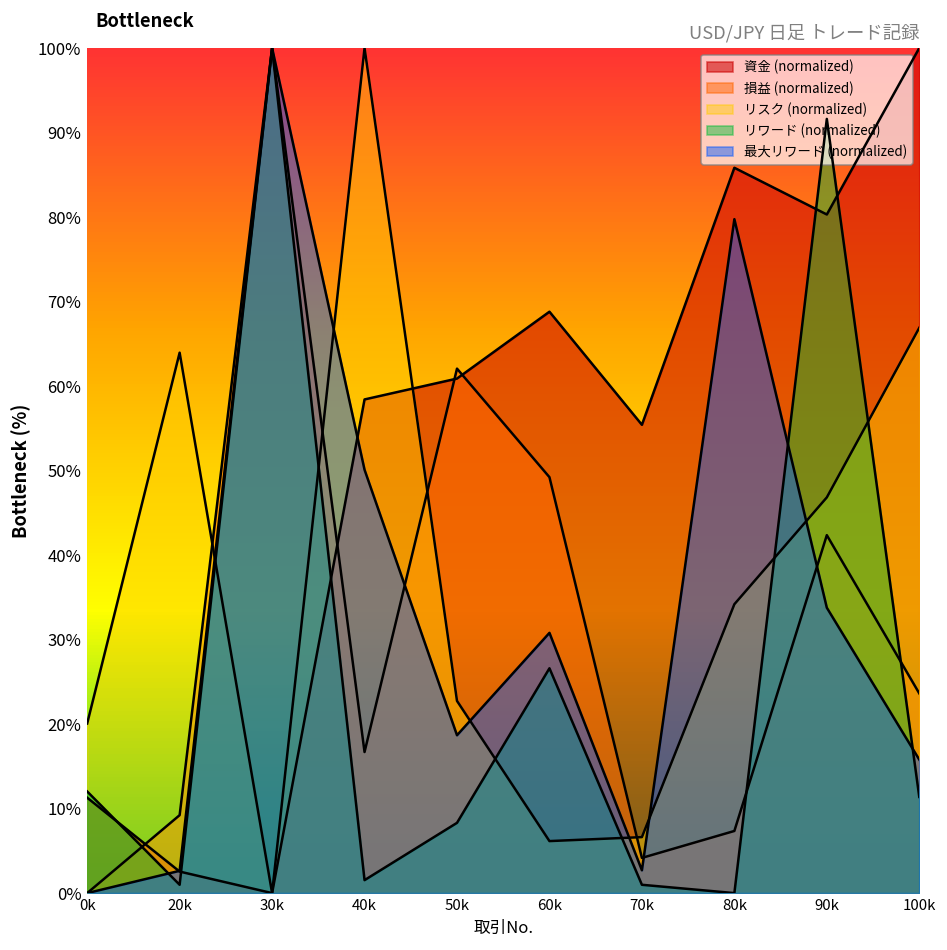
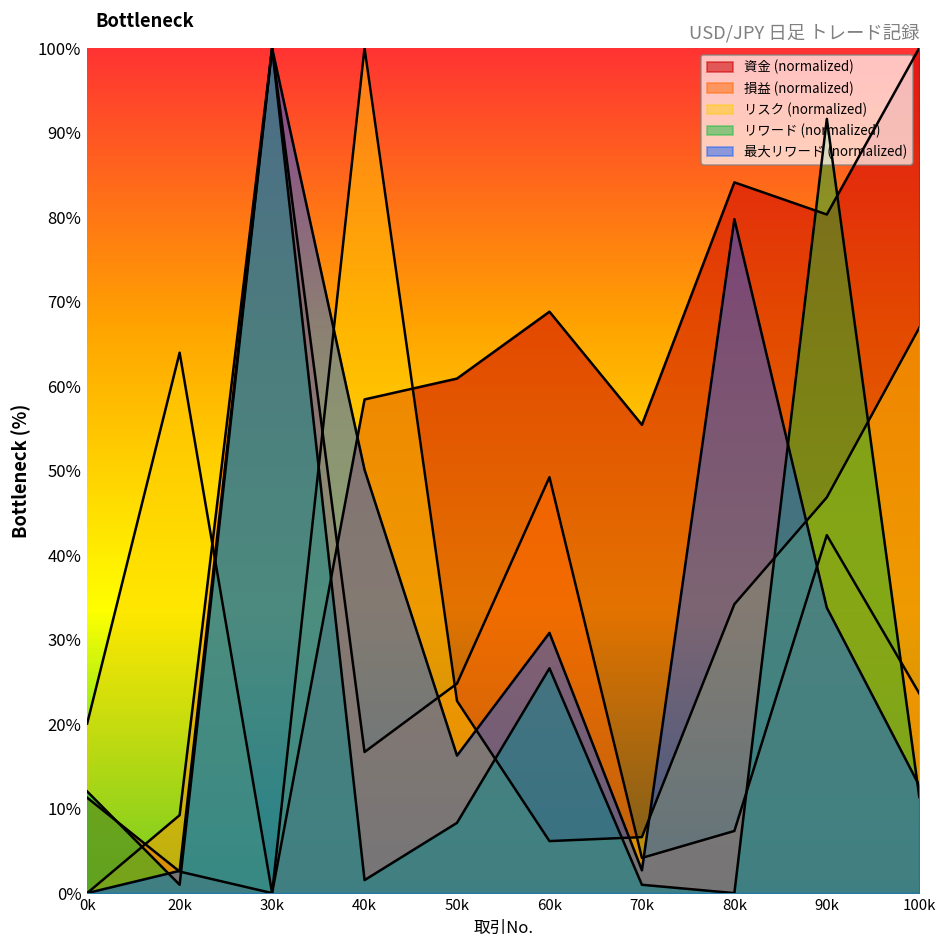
損益 (normalized), 50k: 62% -> 25%
最大リワード (normalized), 50k: 19% -> 16%
資金 (normalized), 80k: 86% -> 84%
最大リワード (normalized), 100k: 16% -> 13%
